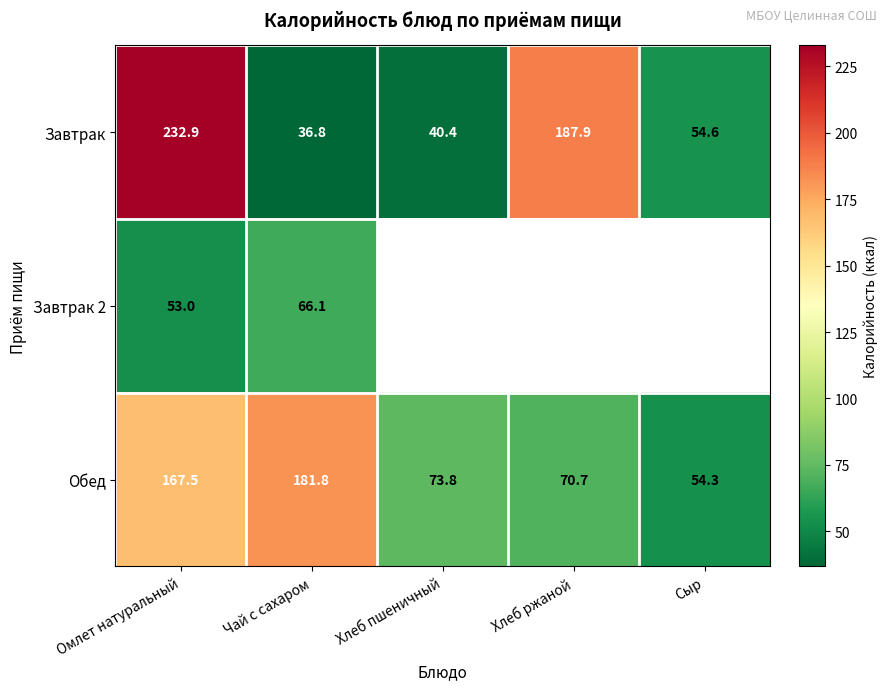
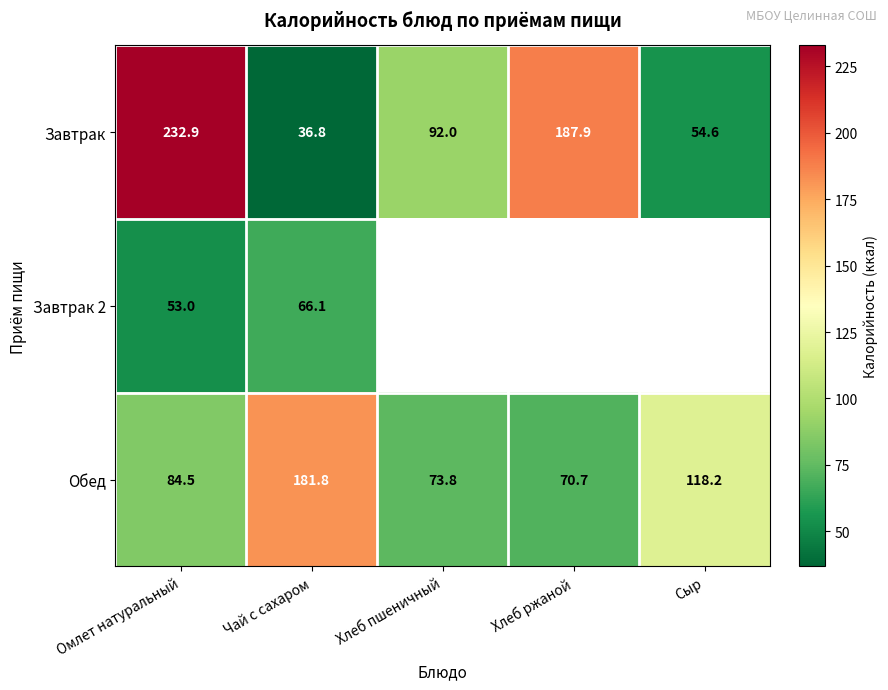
Завтрак, Хлеб пшеничный: 40.4 -> 92.0
Обед, Омлет натуральный: 167.5 -> 84.5
Обед, Сыр: 54.3 -> 118.2
